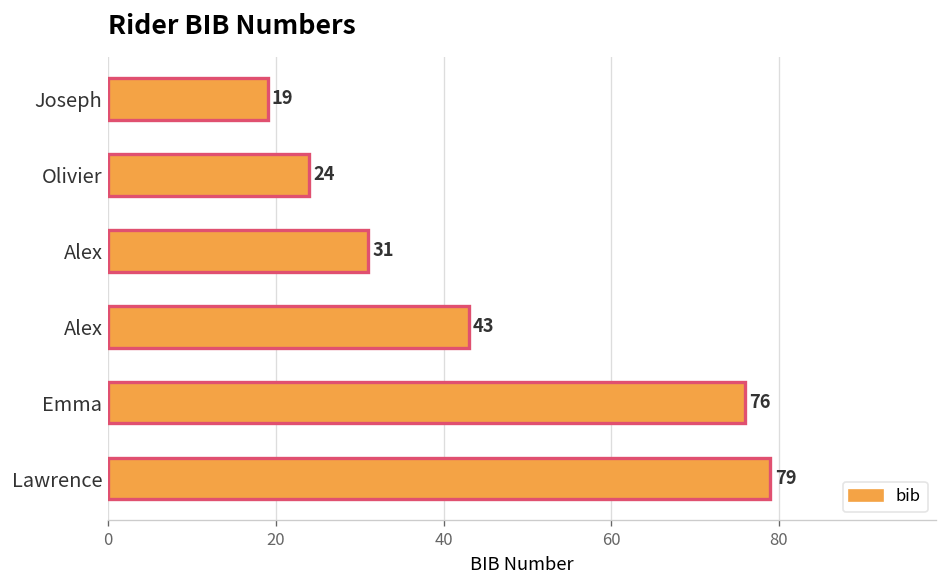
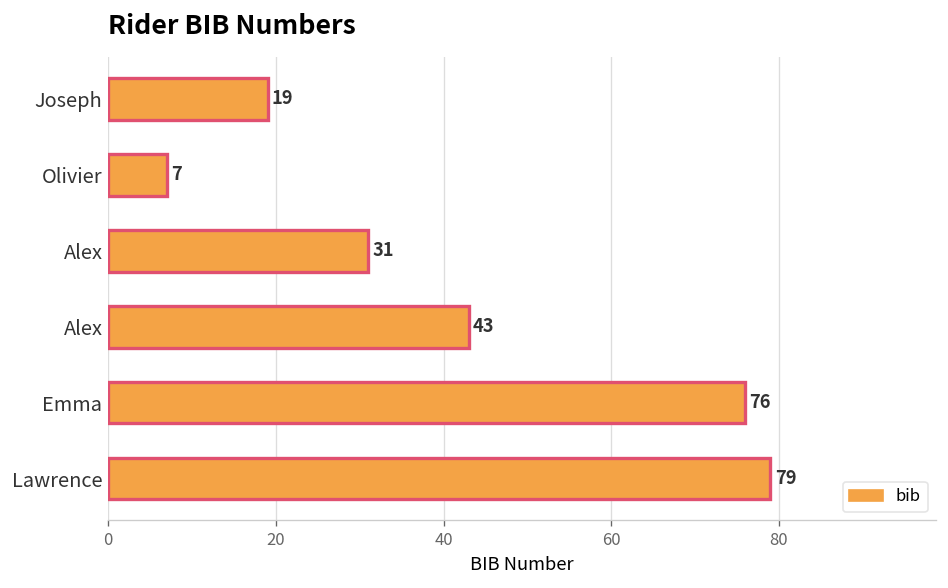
Olivier: 24 -> 7
